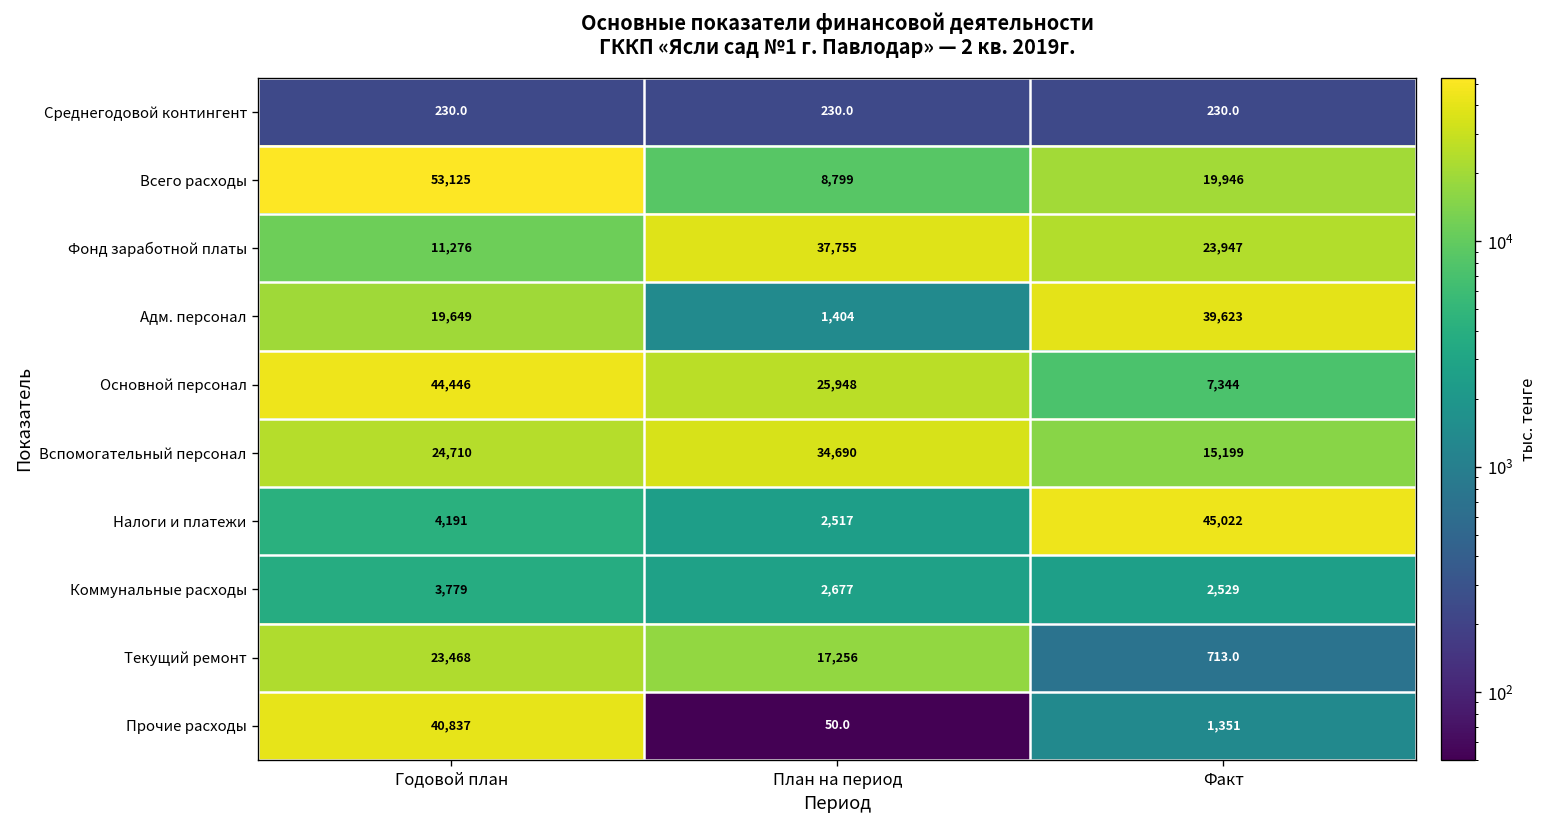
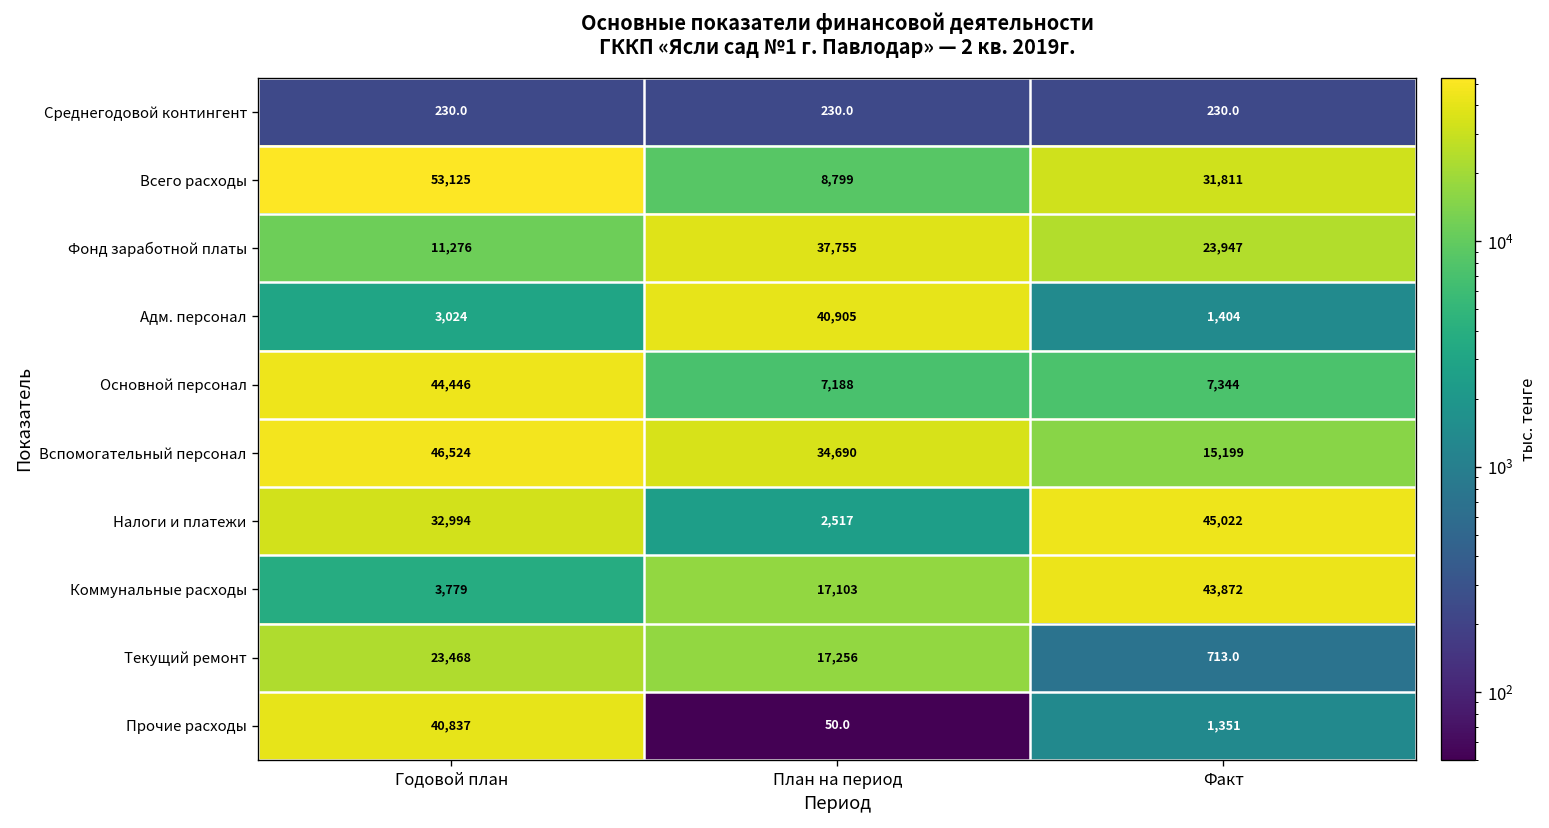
Всего расходы, Факт: 19,946 -> 31,811
Адм. персонал, Годовой план: 19,649 -> 3,024
Адм. персонал, План на период: 1,404 -> 40,905
Адм. персонал, Факт: 39,623 -> 1,404
Основной персонал, План на период: 25,948 -> 7,188
Вспомогательный персонал, Годовой план: 24,710 -> 46,524
Налоги и платежи, Годовой план: 4,191 -> 32,994
Коммунальные расходы, План на период: 2,677 -> 17,103
Коммунальные расходы, Факт: 2,529 -> 43,872
